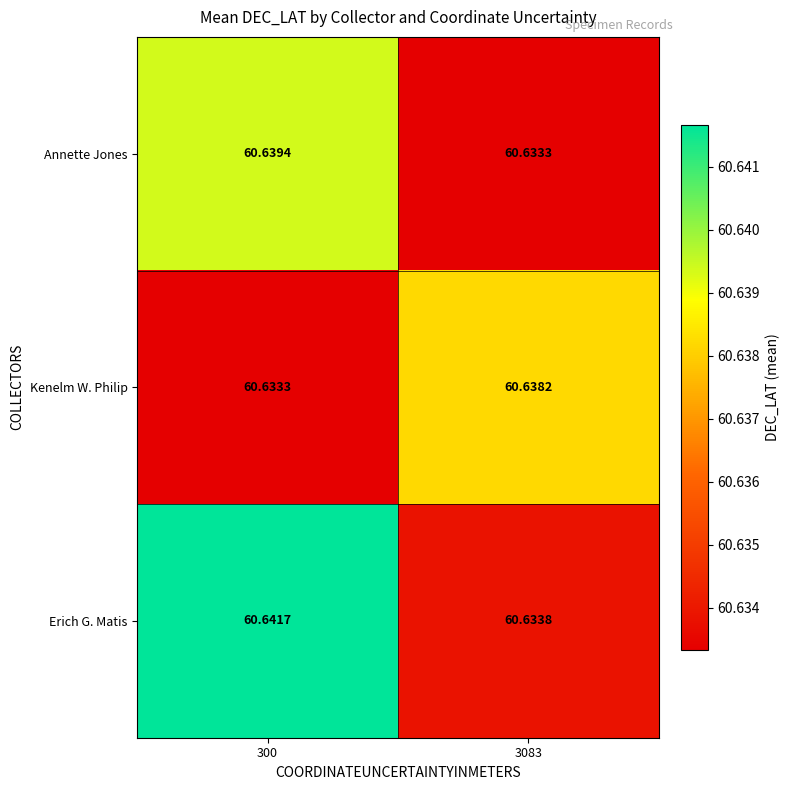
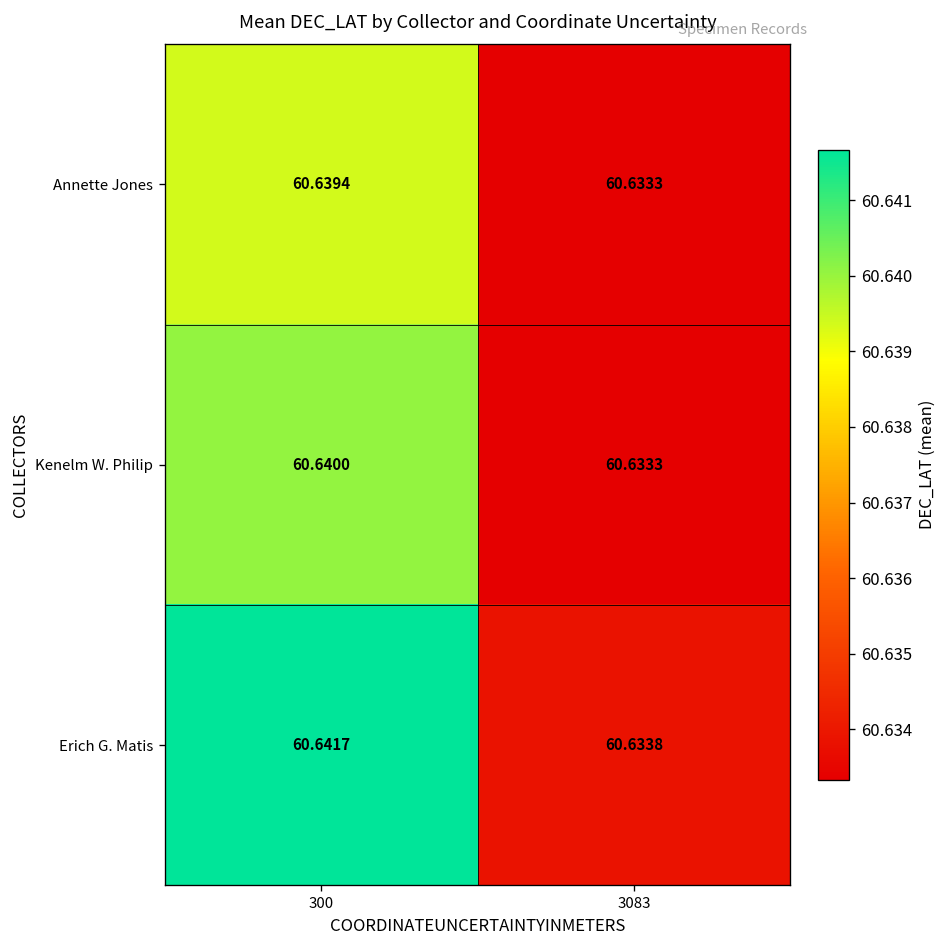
Kenelm W. Philip, 300: 60.6333 -> 60.6400
Kenelm W. Philip, 3083: 60.6382 -> 60.6333
